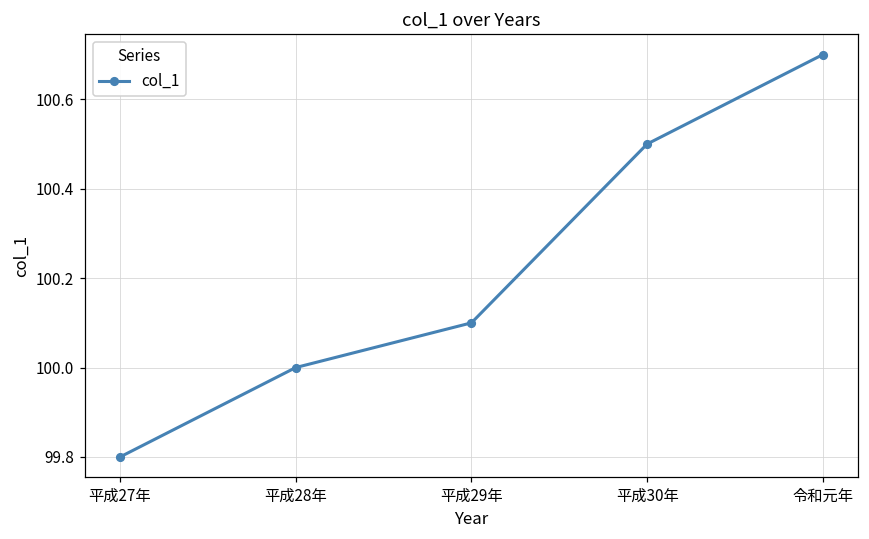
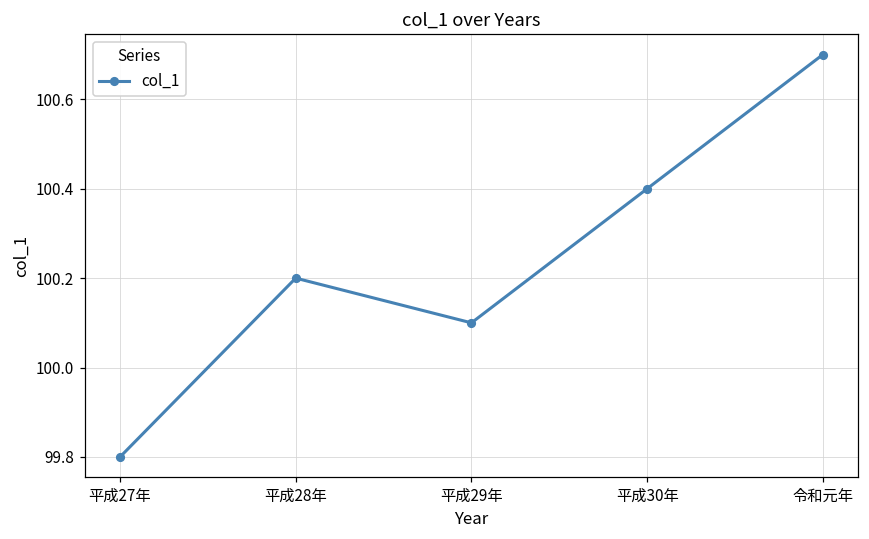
平成28年: 100.0 -> 100.2
平成30年: 100.5 -> 100.4
